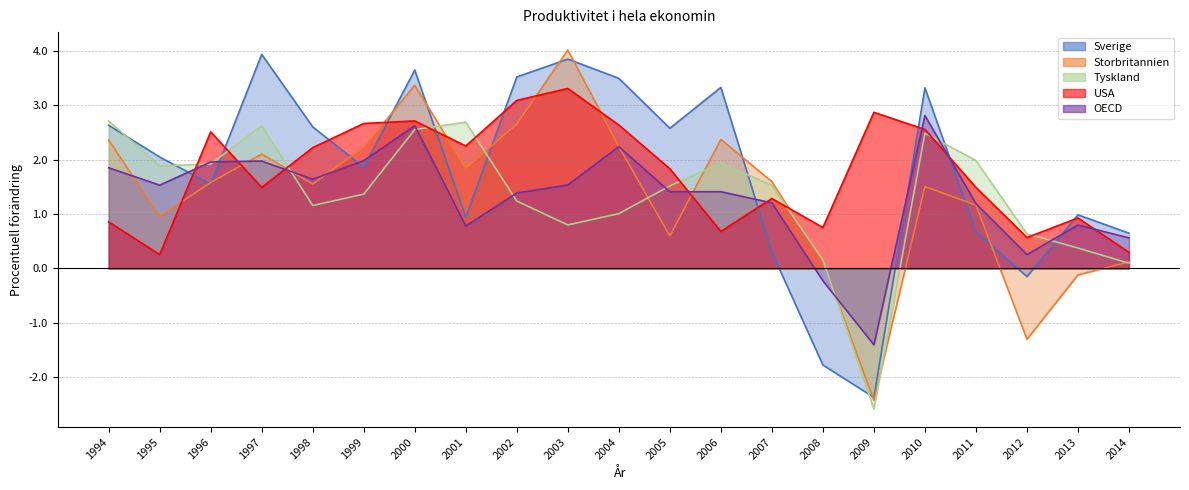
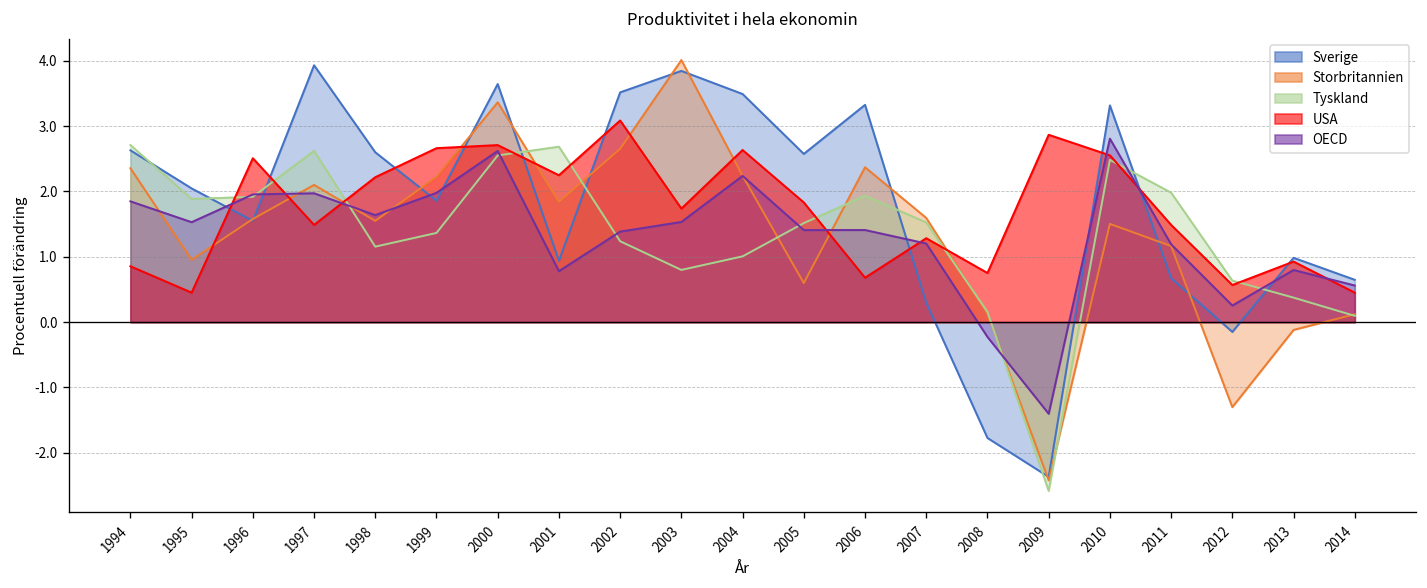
USA, 1995: 0.3 -> 0.5
USA, 2003: 3.3 -> 1.7
USA, 2014: 0.3 -> 0.5
